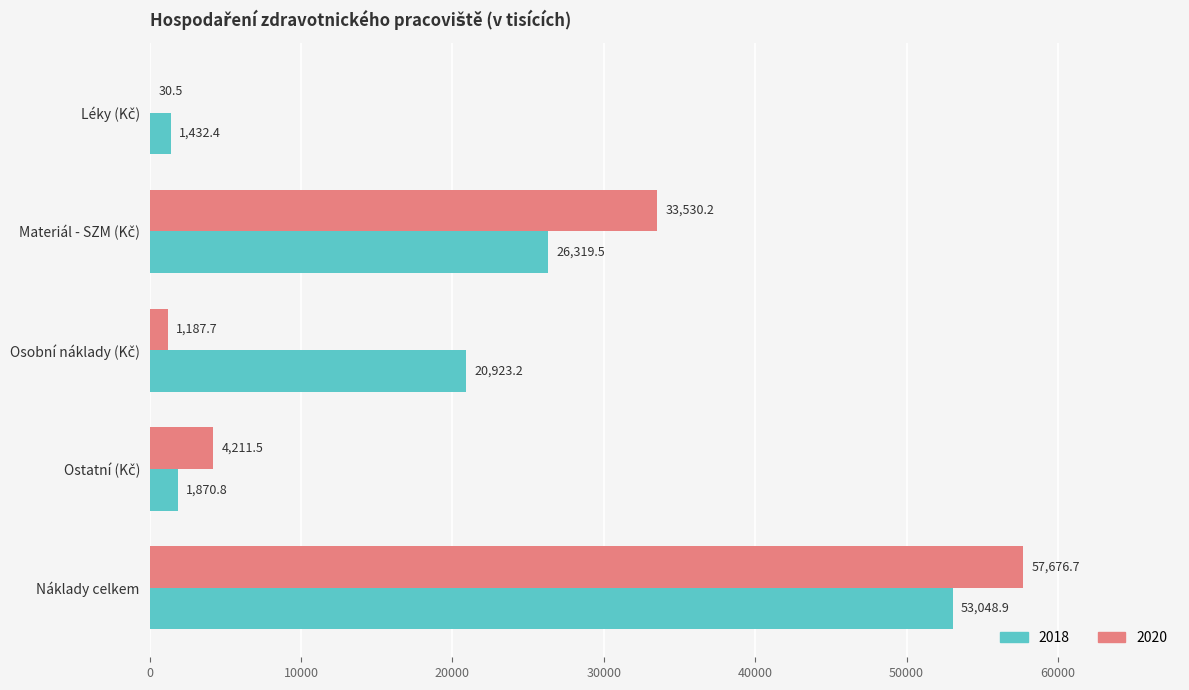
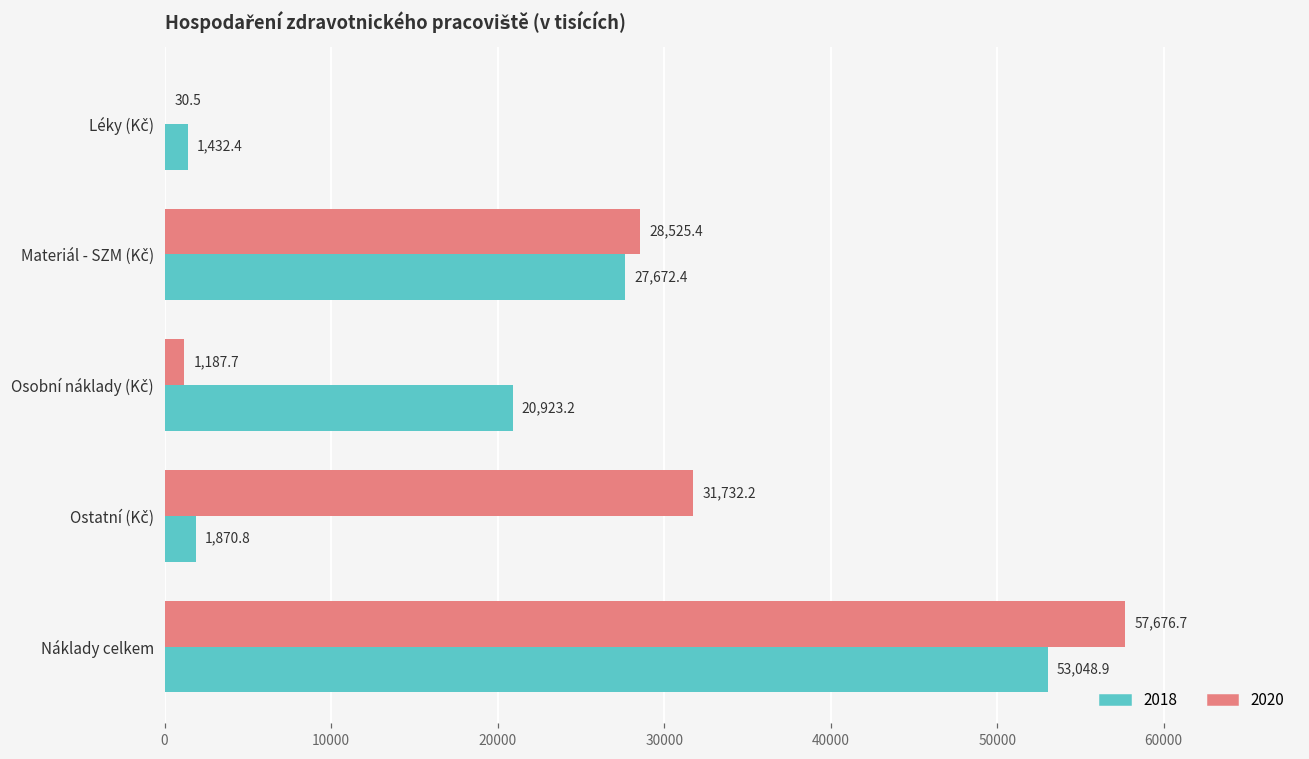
2020, Materiál - SZM (Kč): 33,530.2 -> 28,525.4
2018, Materiál - SZM (Kč): 26,319.5 -> 27,672.4
2020, Ostatní (Kč): 4,211.5 -> 31,732.2
